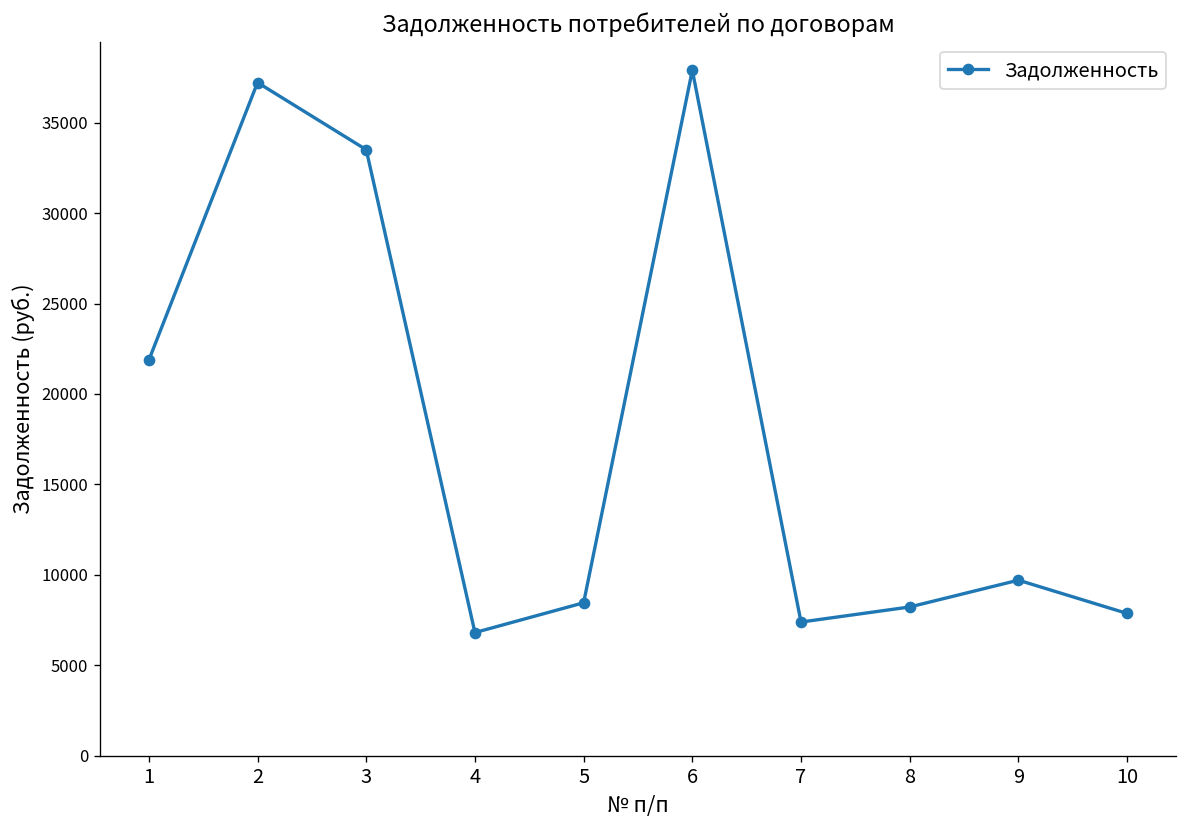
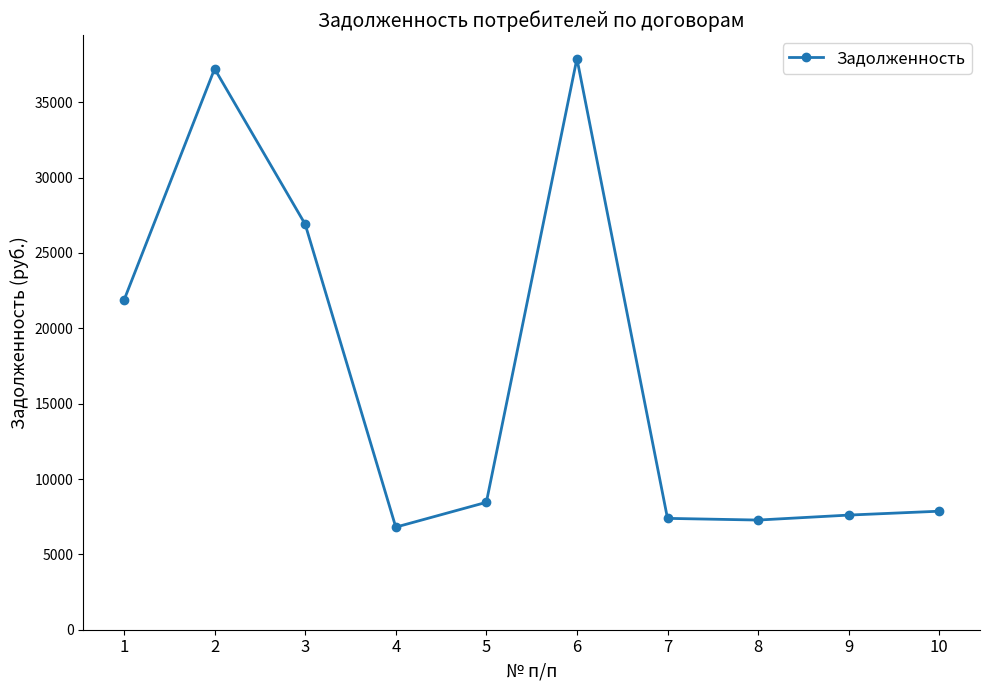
3: 33500 -> 26900
8: 8200 -> 7300
9: 9700 -> 7600
